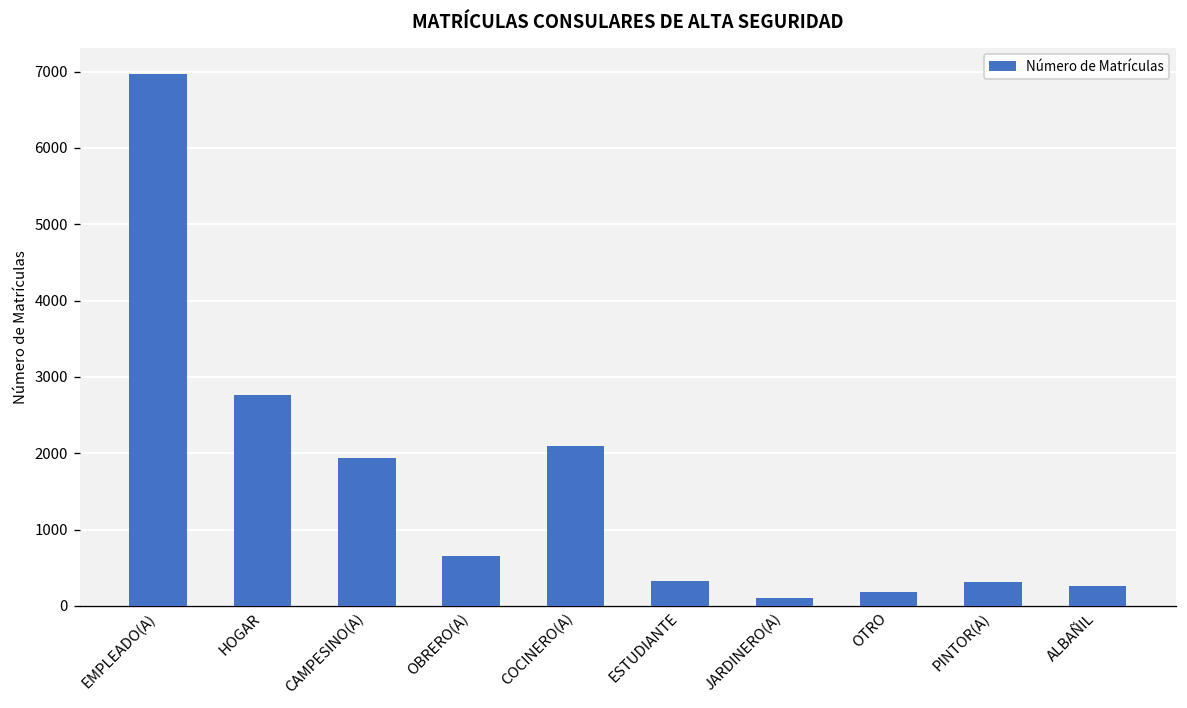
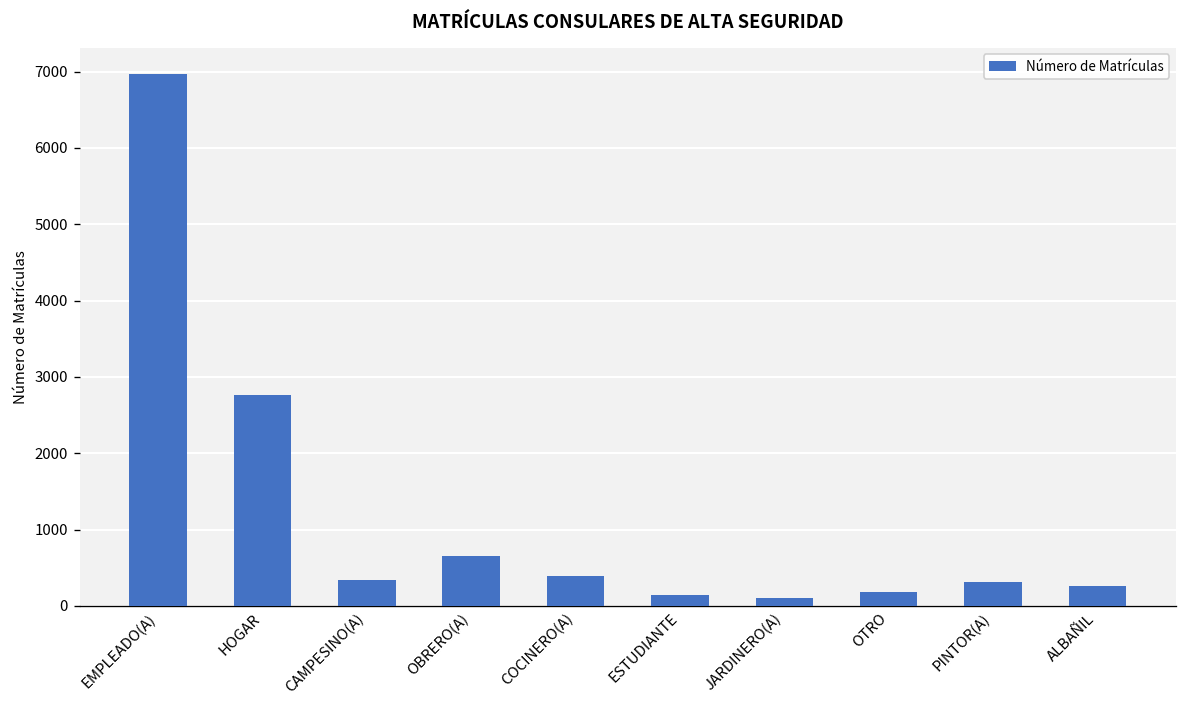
CAMPESINO(A): 1900 -> 300
COCINERO(A): 2100 -> 400
ESTUDIANTE: 300 -> 100
